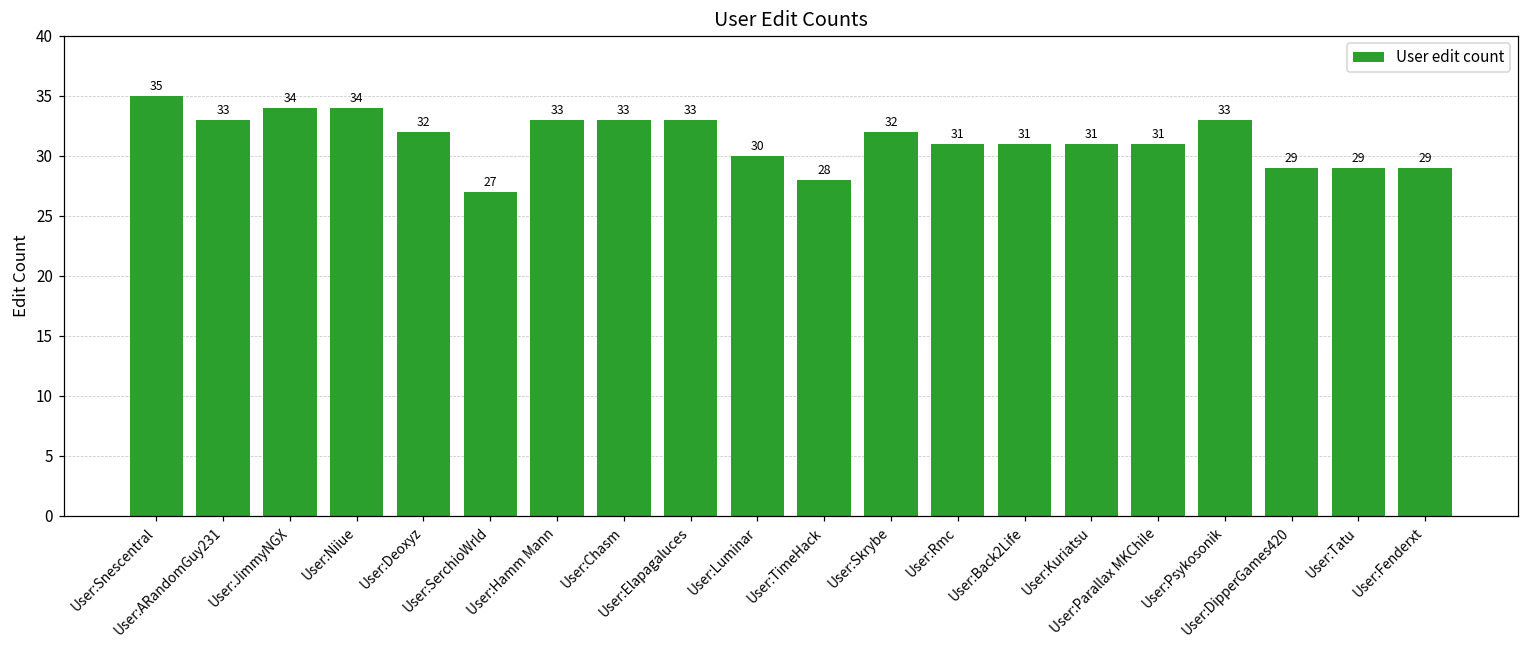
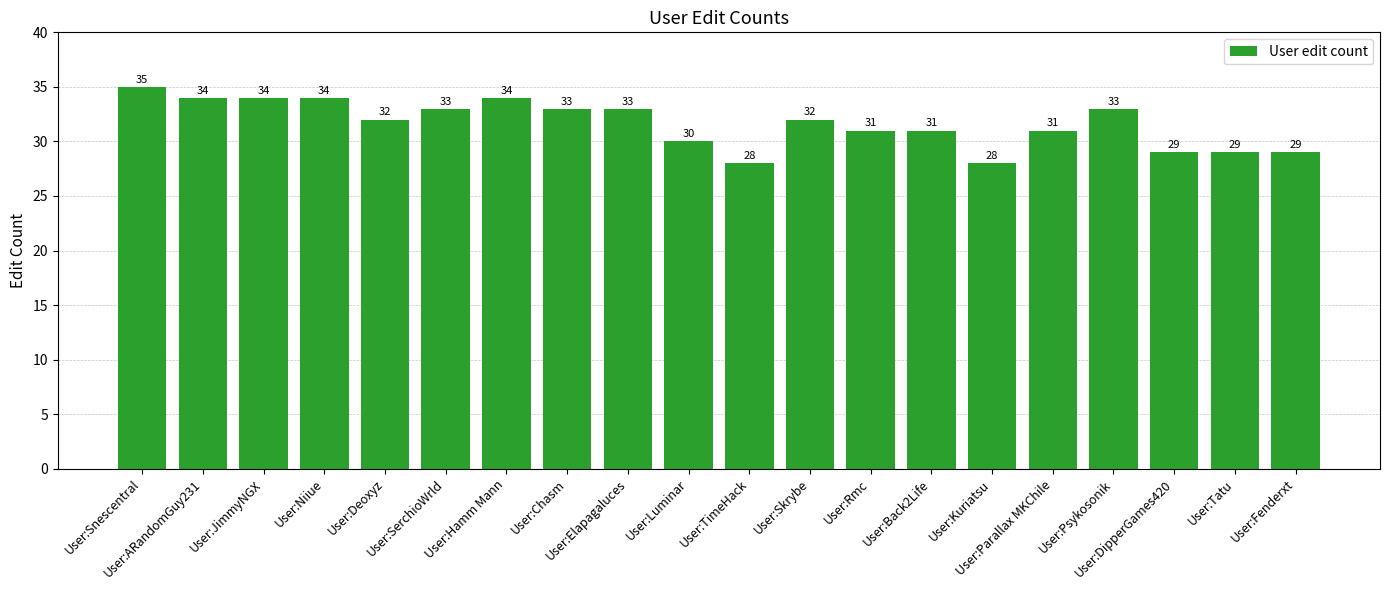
User:ARandomGuy231: 33 -> 34
User:SerchioWrld: 27 -> 33
User:Hamm Mann: 33 -> 34
User:Kuriatsu: 31 -> 28
